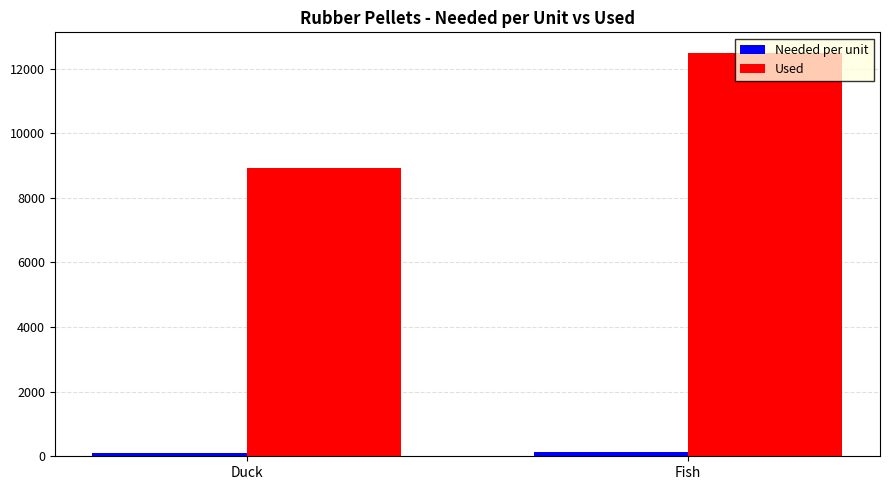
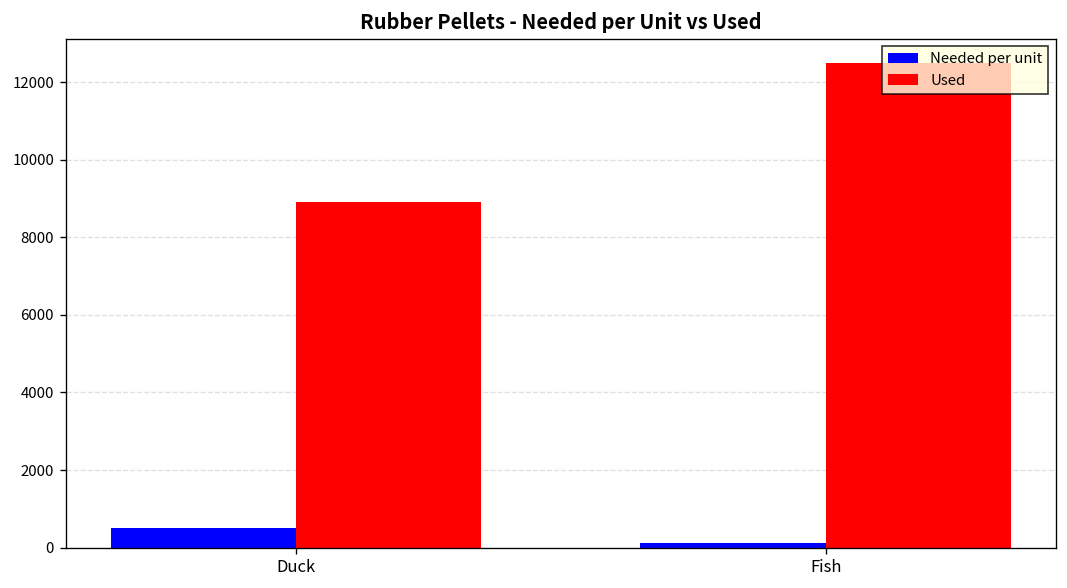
Needed per unit, Duck: 100 -> 500
